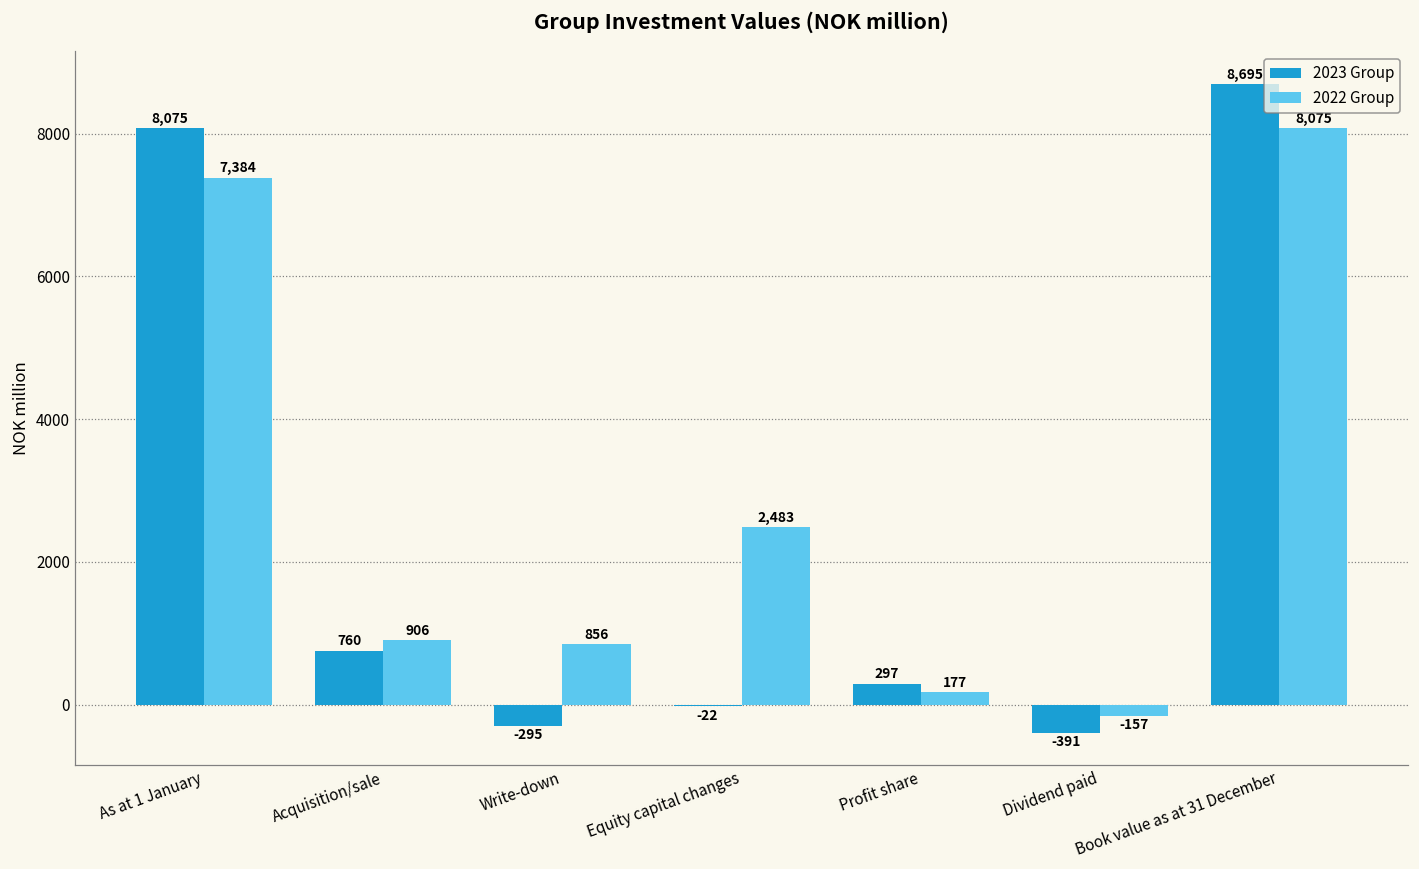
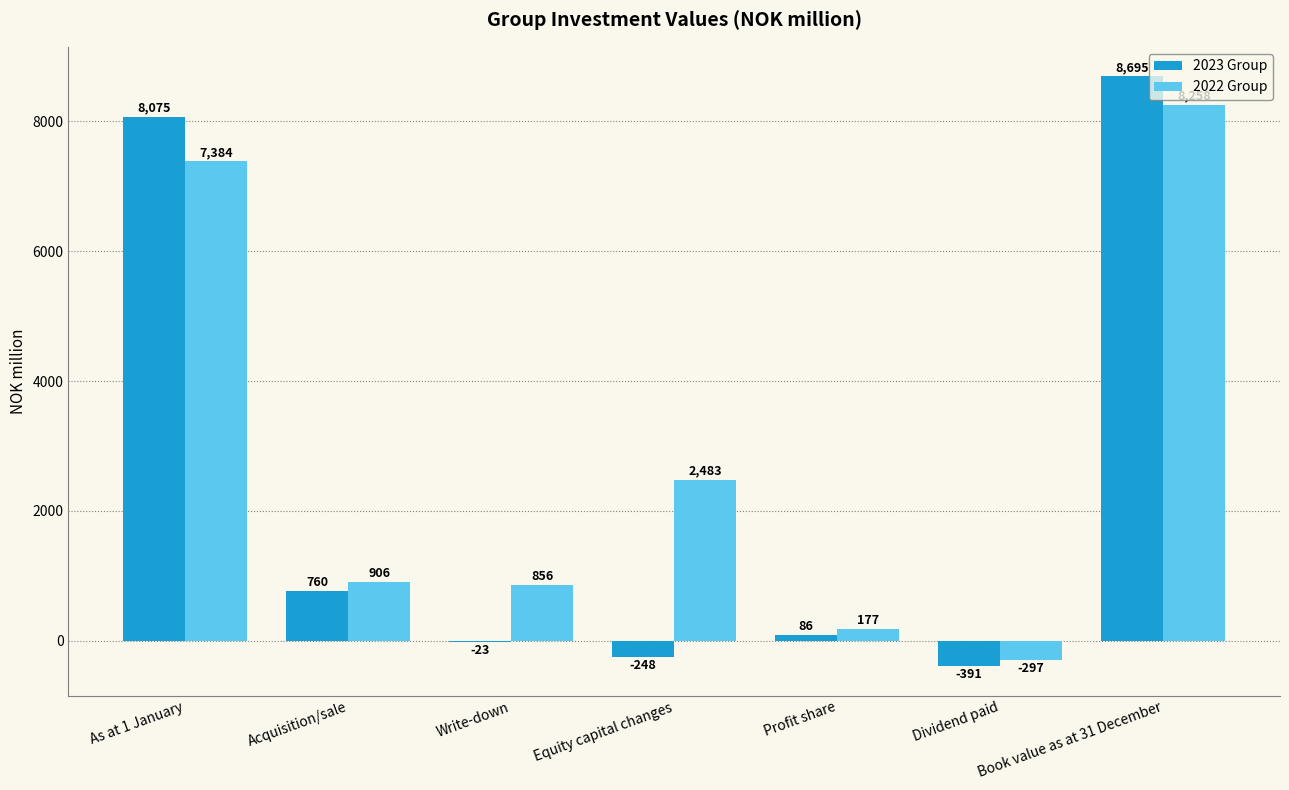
2023 Group, Write-down: -295 -> -23
2023 Group, Equity capital changes: -22 -> -248
2023 Group, Profit share: 297 -> 86
2022 Group, Dividend paid: -157 -> -297
2022 Group, Book value as at 31 December: 8100 -> 8300
